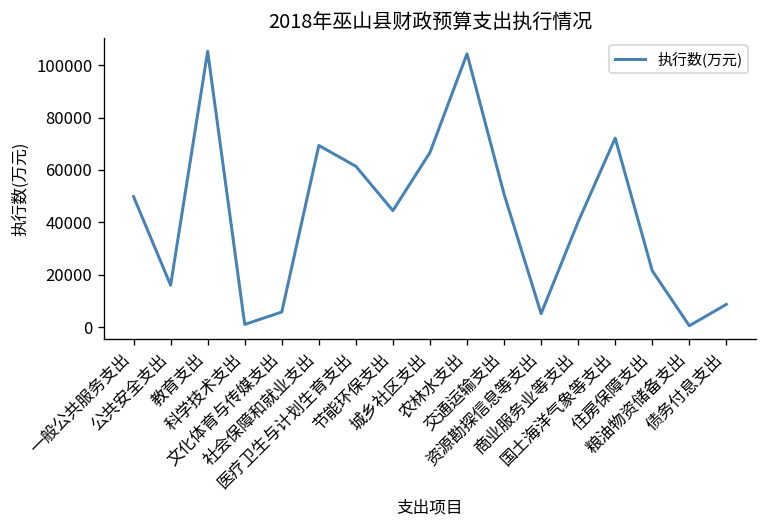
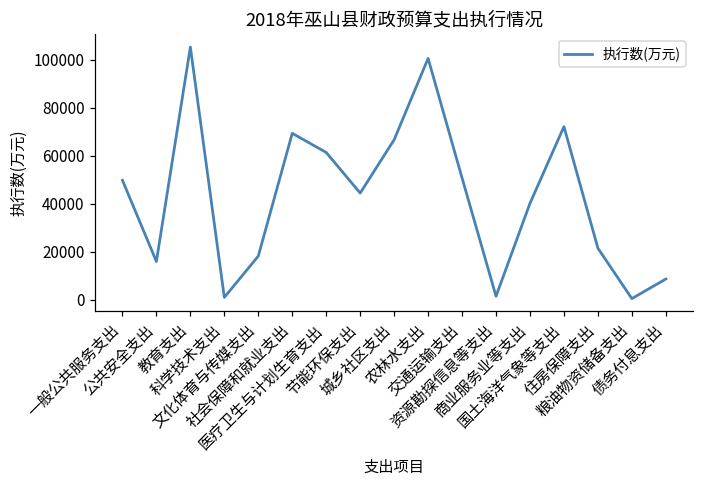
文化体育与传媒支出: 6000 -> 18000
农林水支出: 104000 -> 101000
资源勘探信息等支出: 5000 -> 1000
